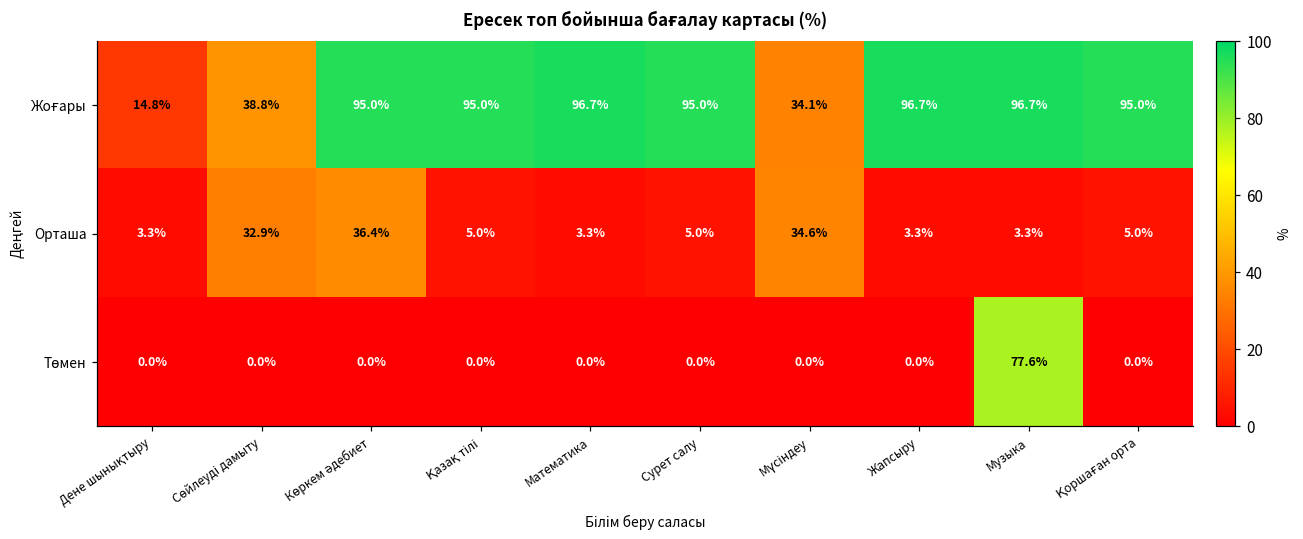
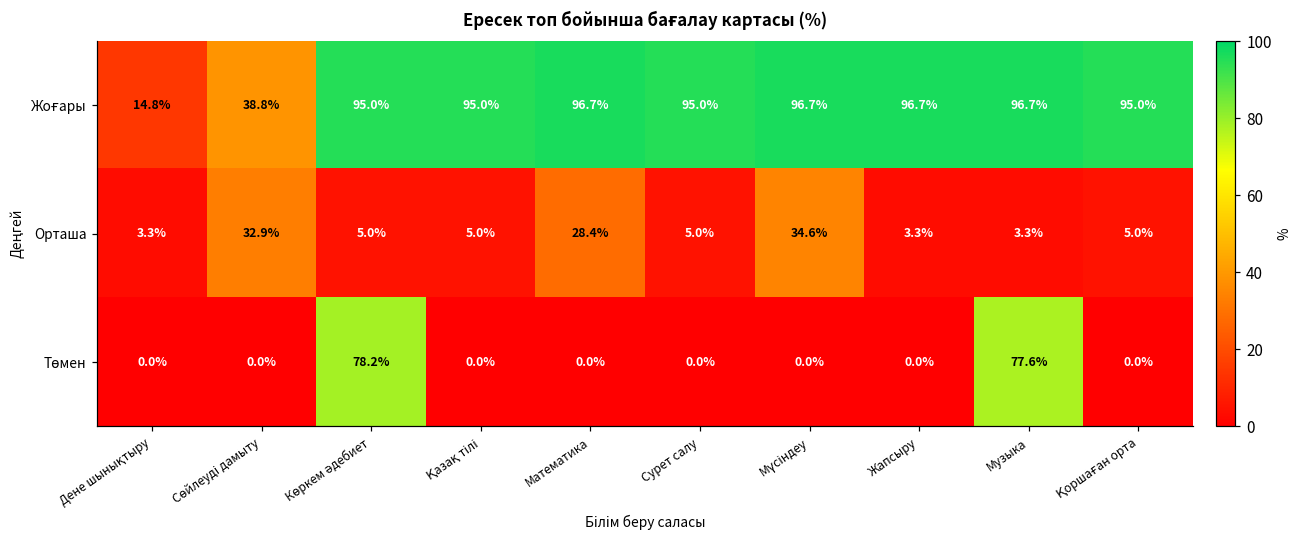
Жоғары, Мүсіндеу: 34.1% -> 96.7%
Орташа, Көркем әдебиет: 36.4% -> 5.0%
Орташа, Математика: 3.3% -> 28.4%
Төмен, Көркем әдебиет: 0.0% -> 78.2%
